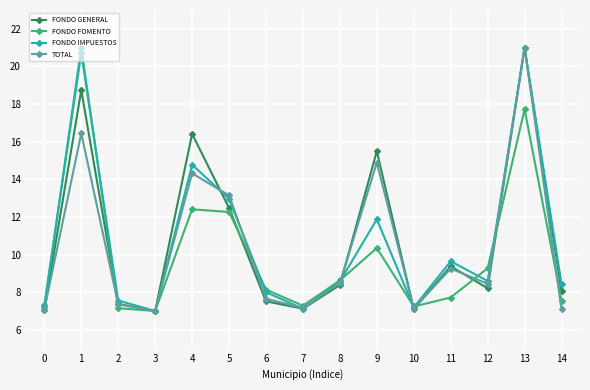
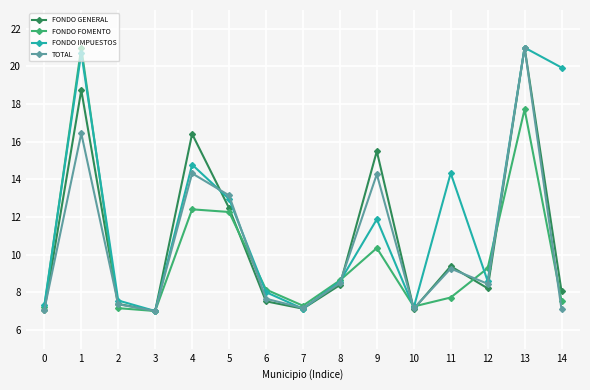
TOTAL, 9: 14.9 -> 14.3
FONDO IMPUESTOS, 11: 9.6 -> 14.3
FONDO IMPUESTOS, 14: 8.4 -> 19.9
